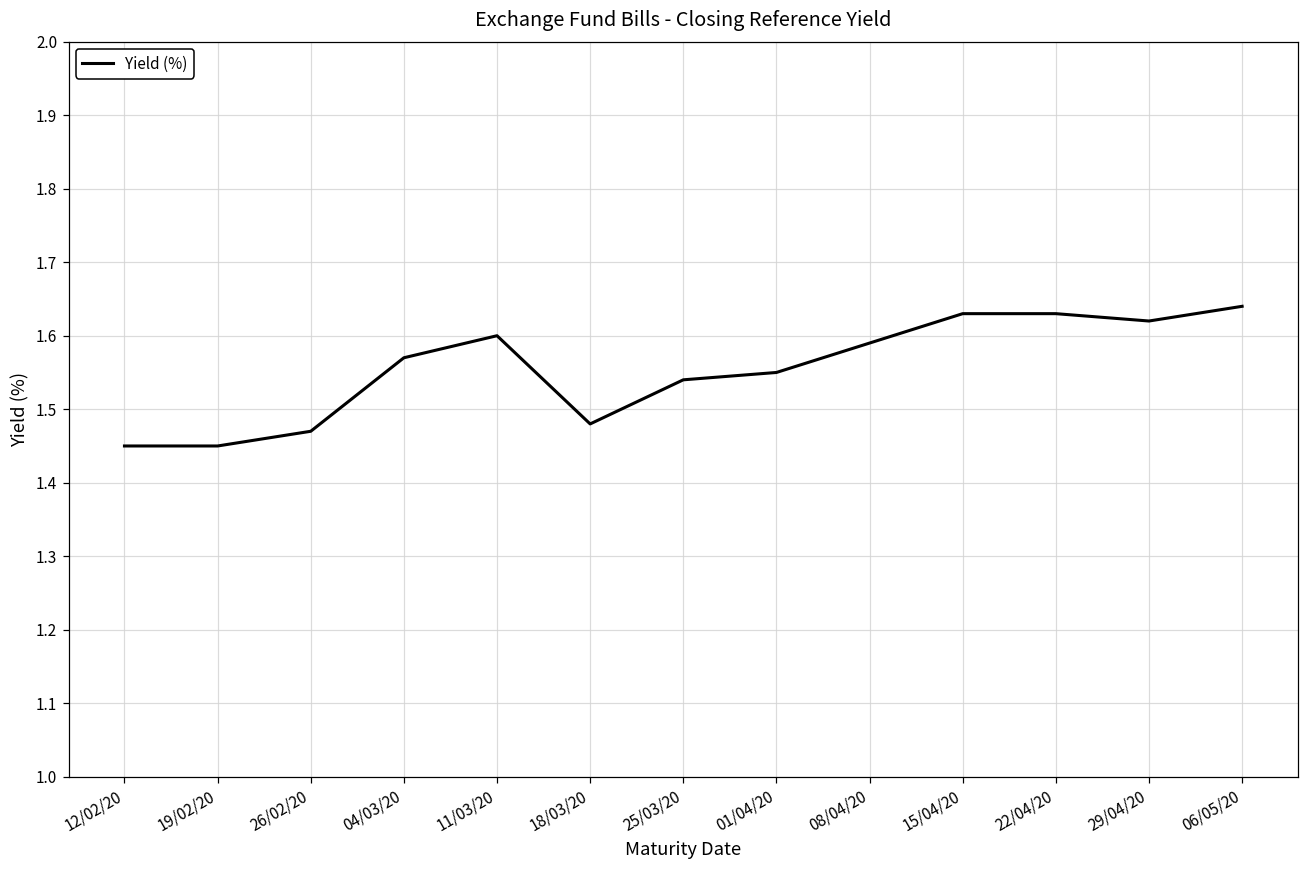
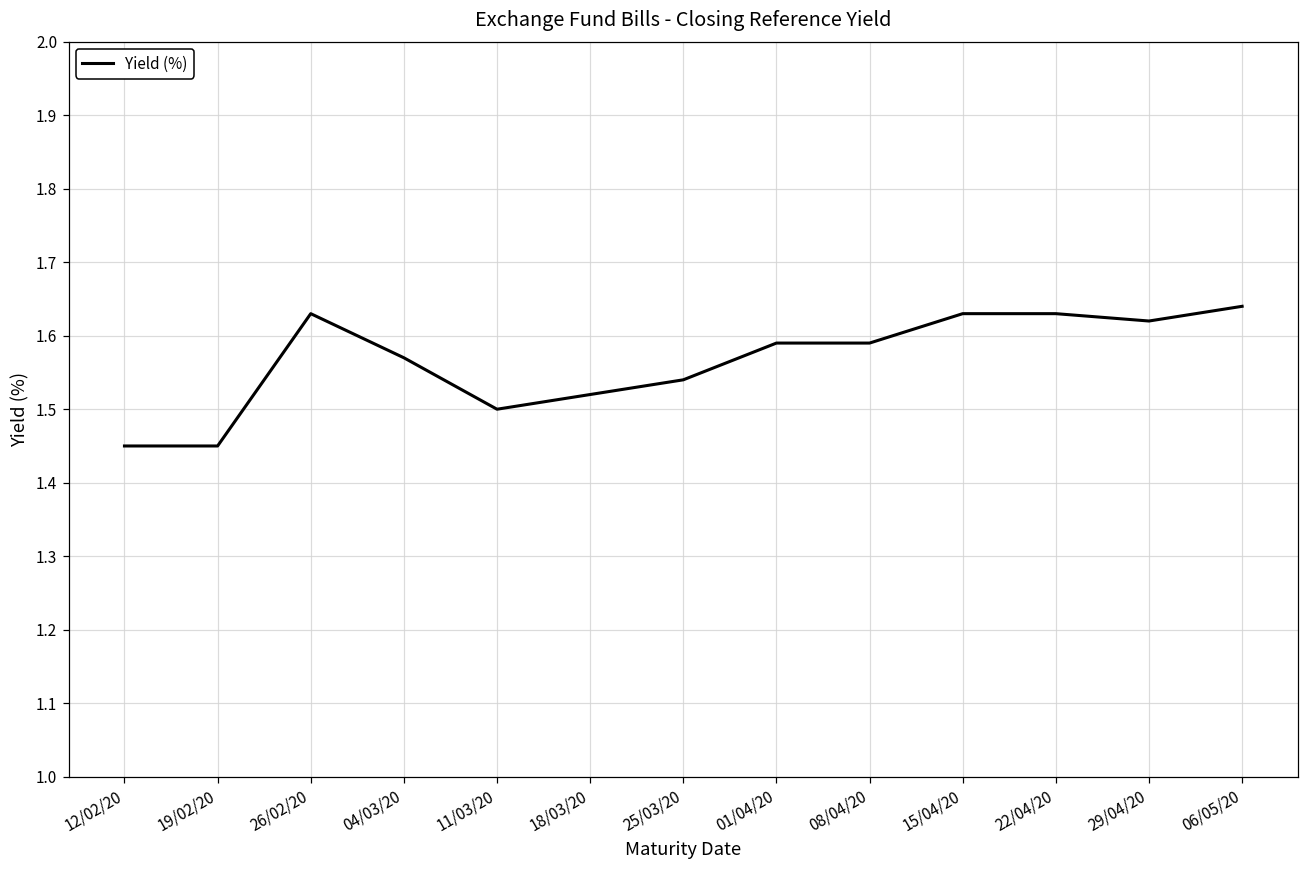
26/02/20: 1.47 -> 1.63
11/03/20: 1.6 -> 1.5
18/03/20: 1.48 -> 1.52
01/04/20: 1.55 -> 1.59
